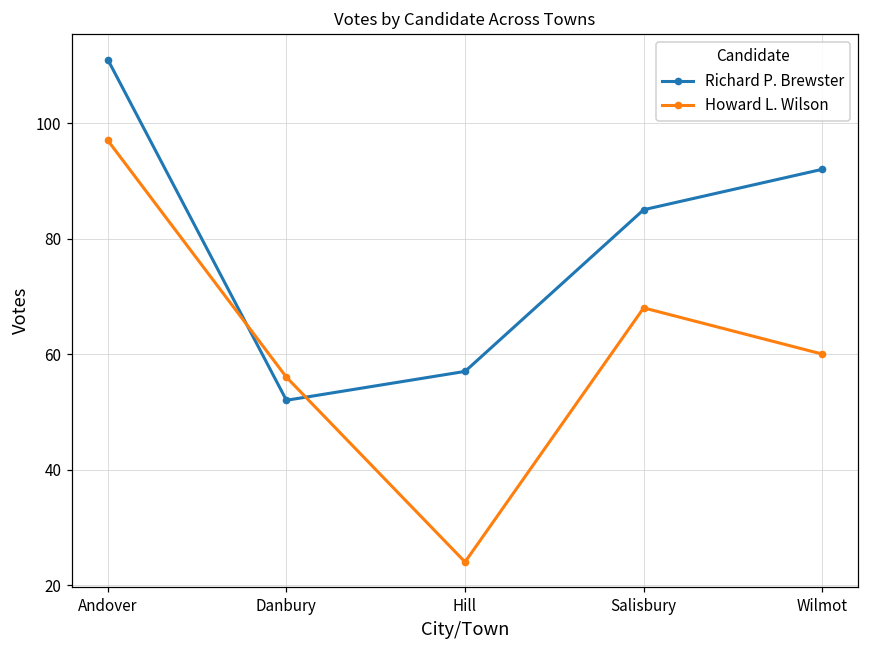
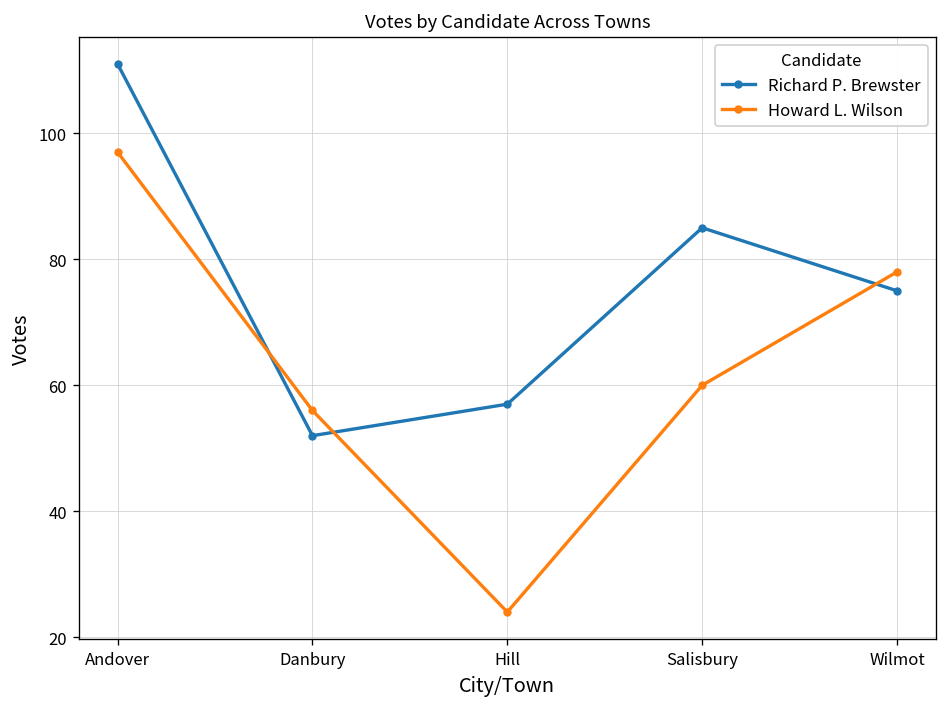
Howard L. Wilson, Salisbury: 68 -> 60
Richard P. Brewster, Wilmot: 92 -> 75
Howard L. Wilson, Wilmot: 60 -> 78
